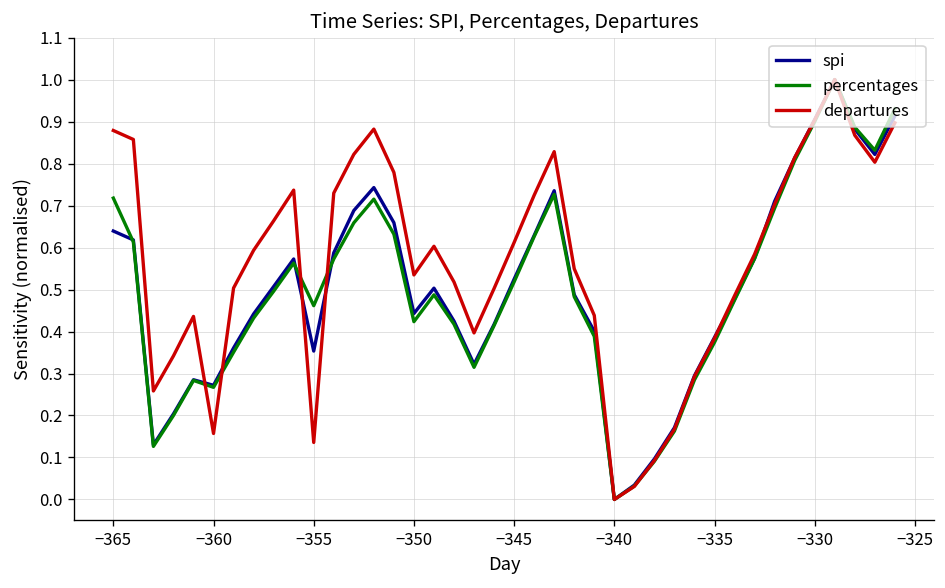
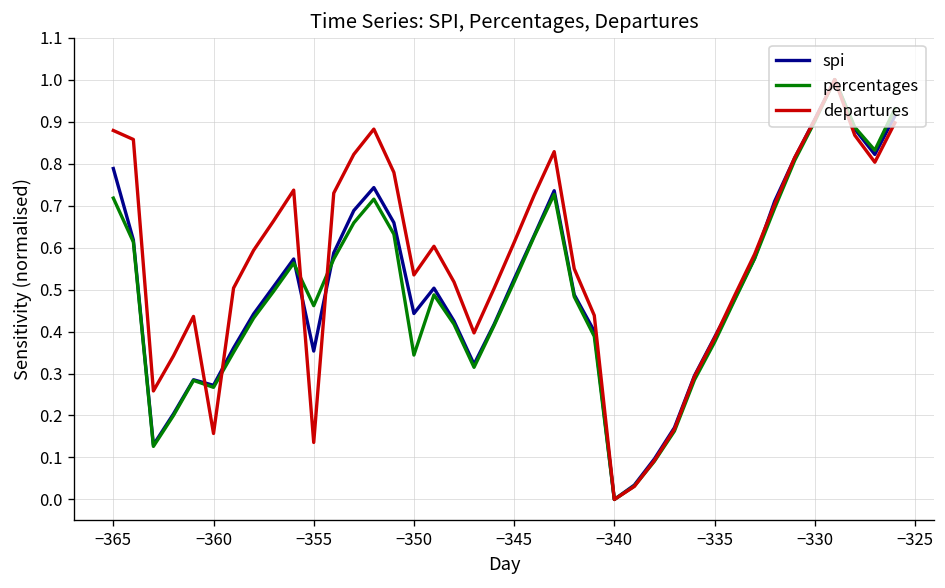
spi, −365: 0.64 -> 0.79
percentages, −350: 0.42 -> 0.34
